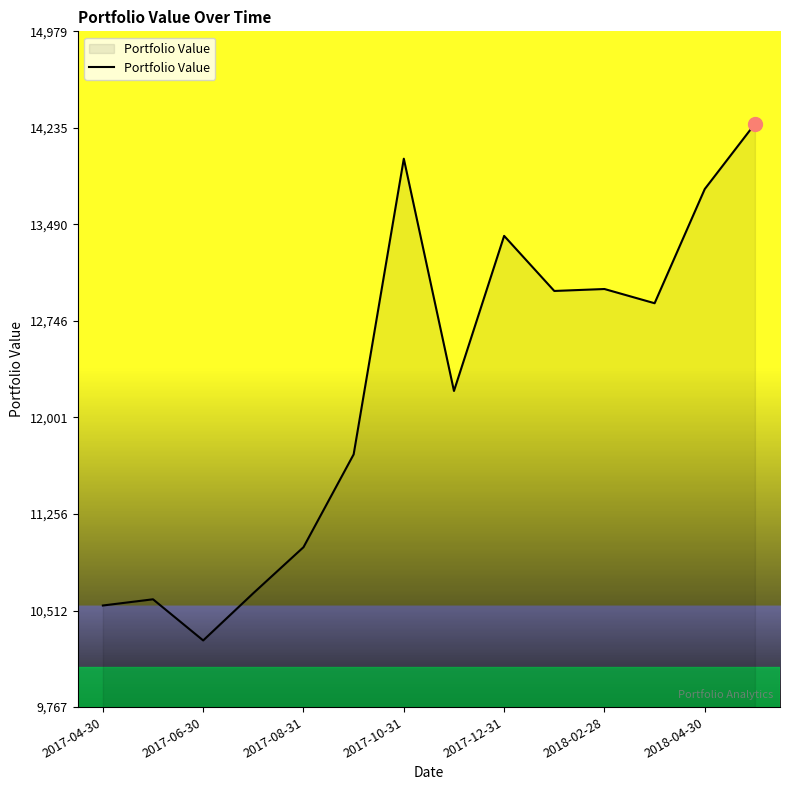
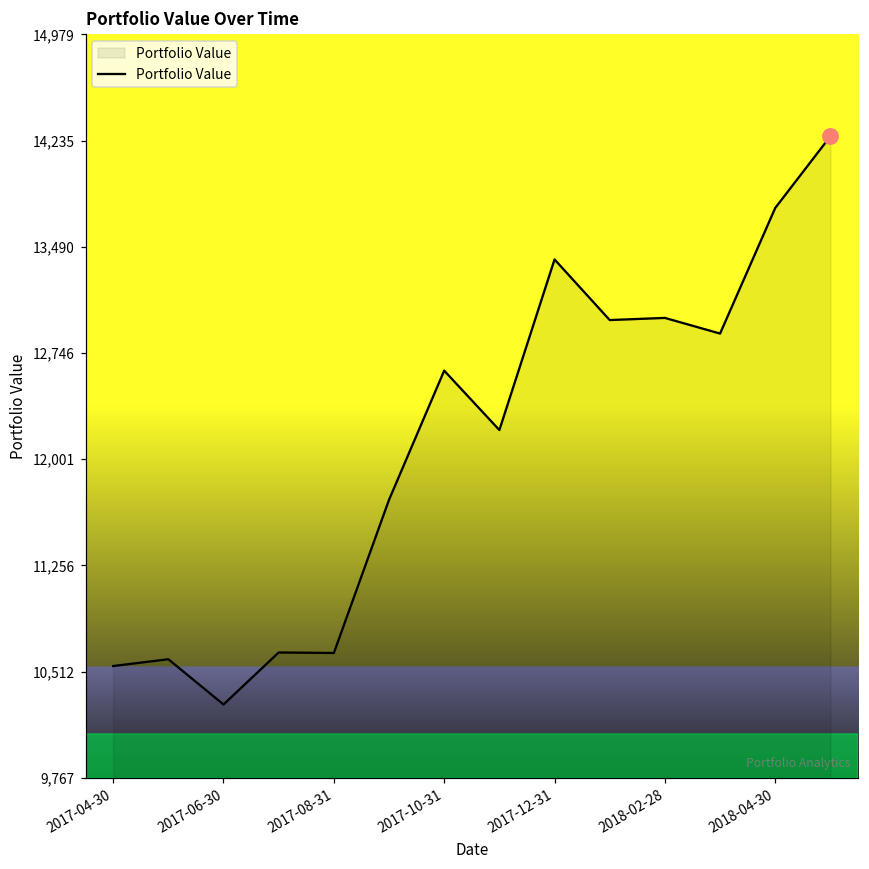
Portfolio Value, 2017-08-31: 11,000 -> 10,640
Portfolio Value, 2017-10-31: 14,000 -> 12,620
